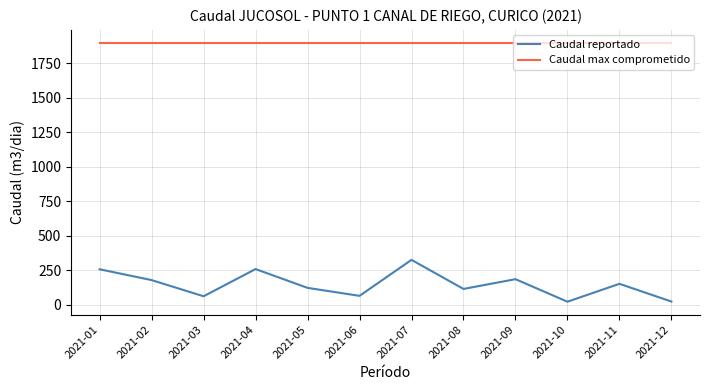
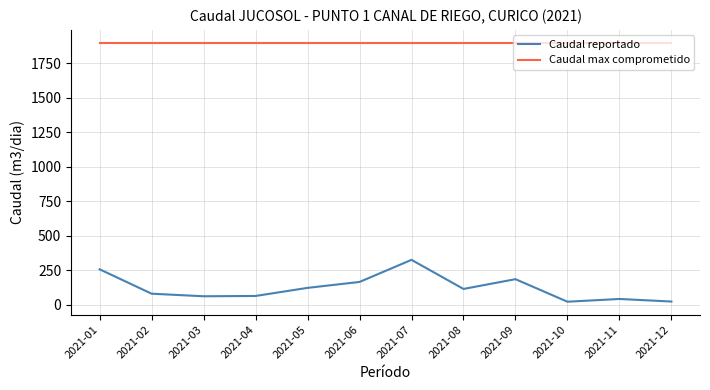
Caudal reportado, 2021-02: 180 -> 80
Caudal reportado, 2021-04: 260 -> 60
Caudal reportado, 2021-06: 60 -> 160
Caudal reportado, 2021-11: 150 -> 40
